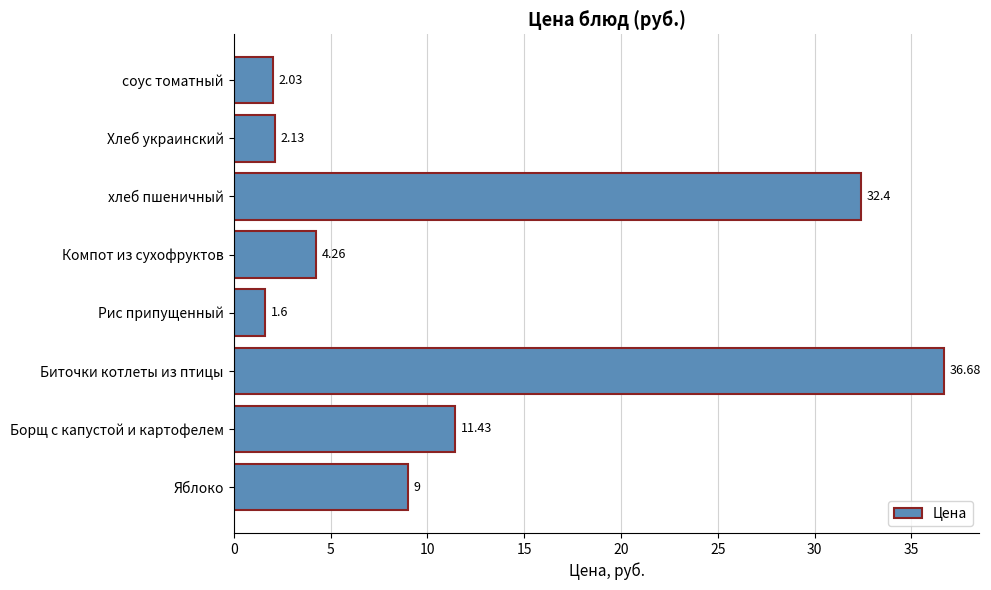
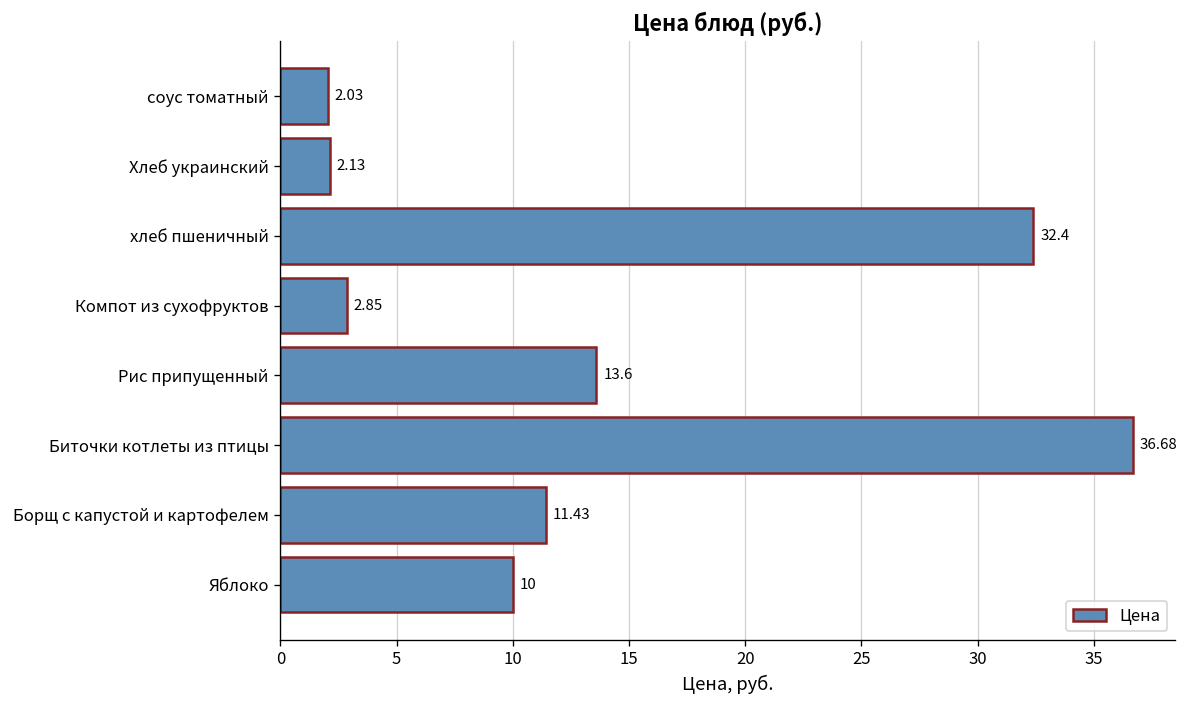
Компот из сухофруктов: 4.26 -> 2.85
Рис припущенный: 1.6 -> 13.6
Яблоко: 9 -> 10
